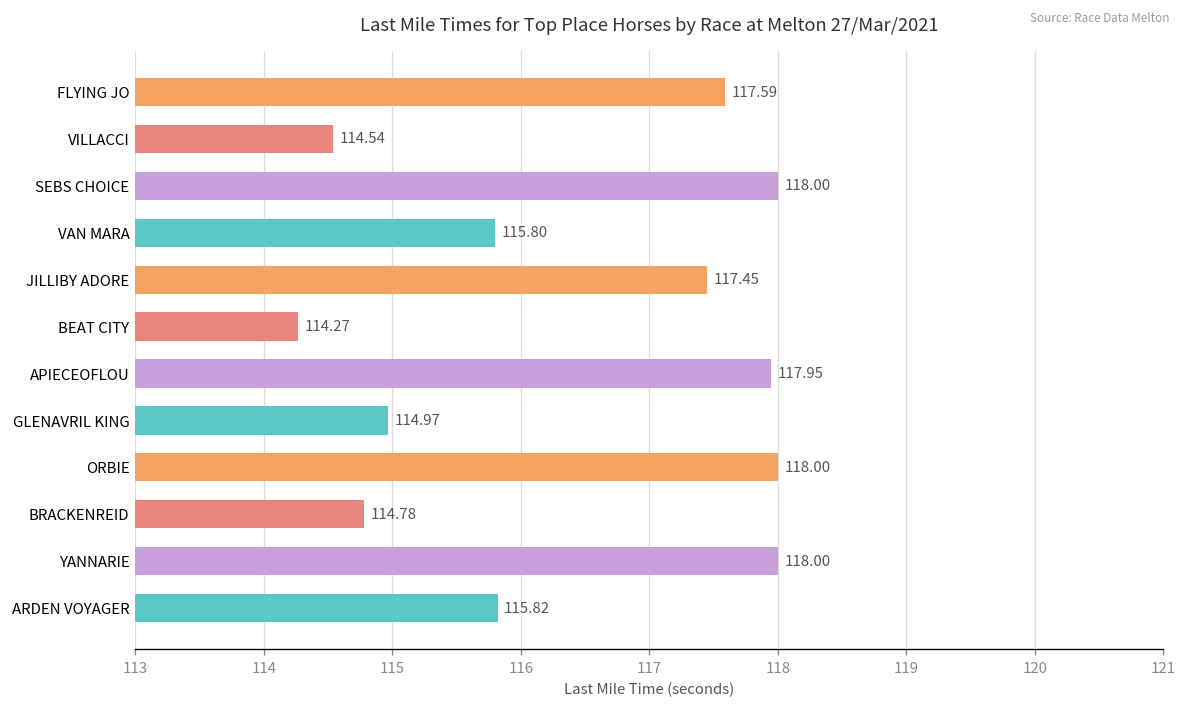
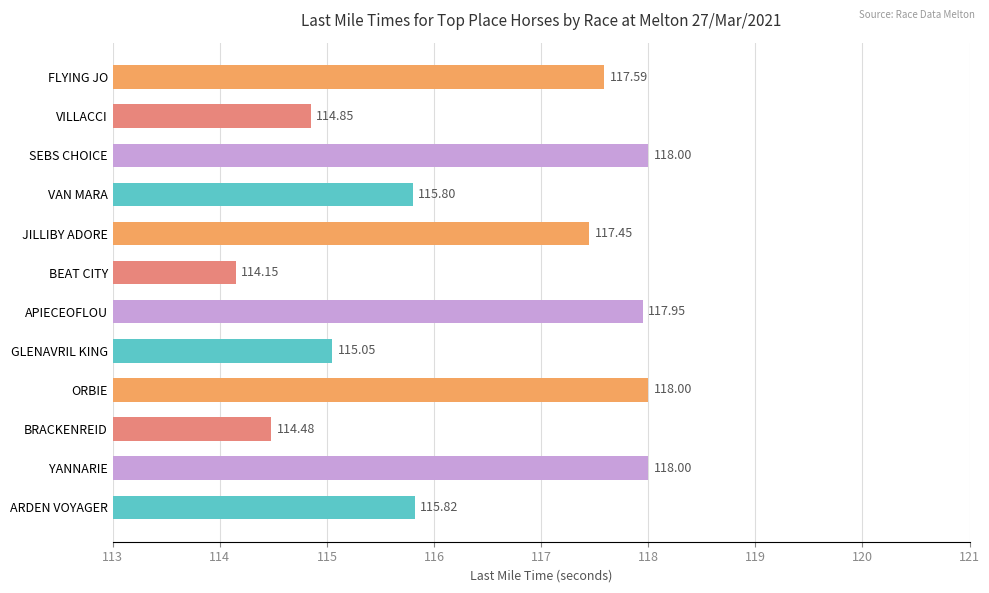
VILLACCI: 114.54 -> 114.85
BEAT CITY: 114.27 -> 114.15
GLENAVRIL KING: 114.97 -> 115.05
BRACKENREID: 114.78 -> 114.48
